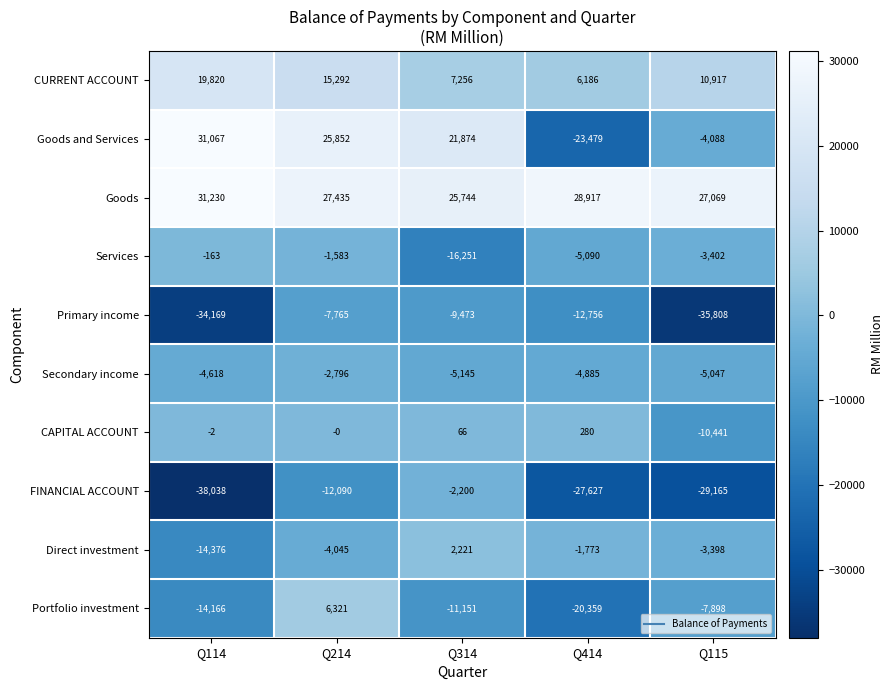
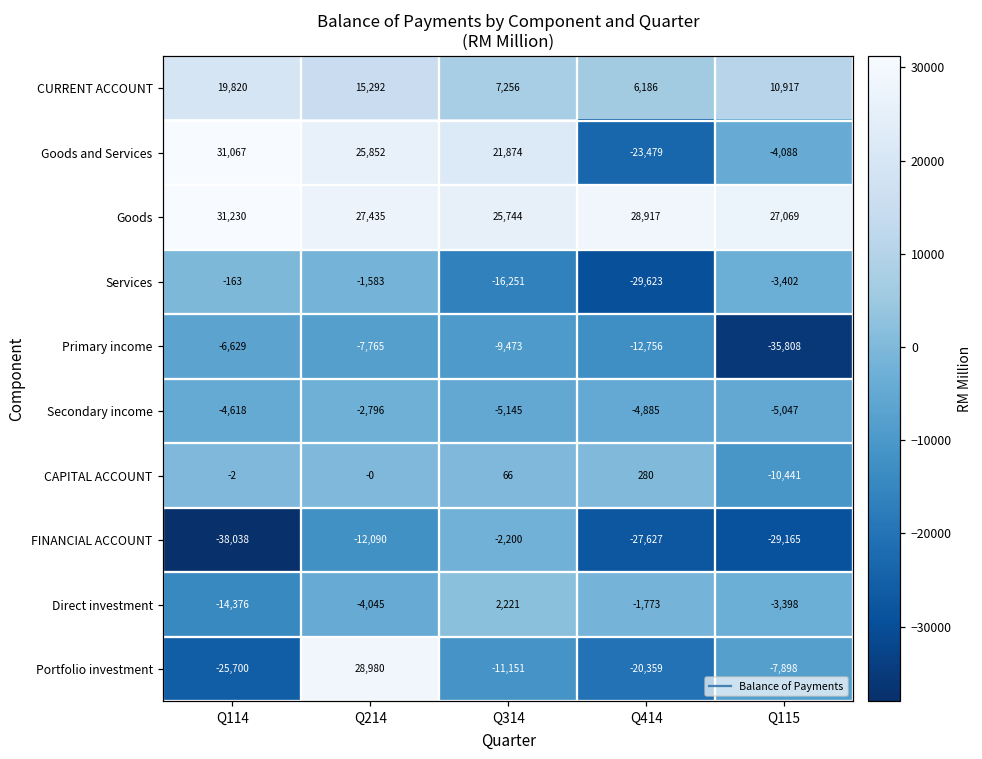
Services, Q414: -5,090 -> -29,623
Primary income, Q114: -34,169 -> -6,629
Portfolio investment, Q114: -14,166 -> -25,700
Portfolio investment, Q214: 6,321 -> 28,980
